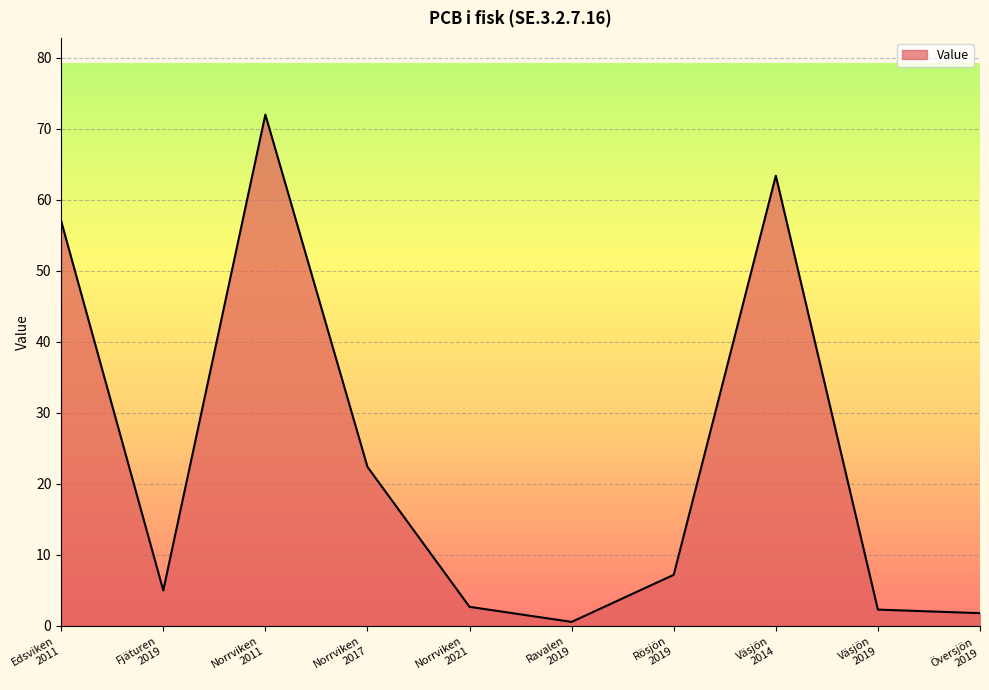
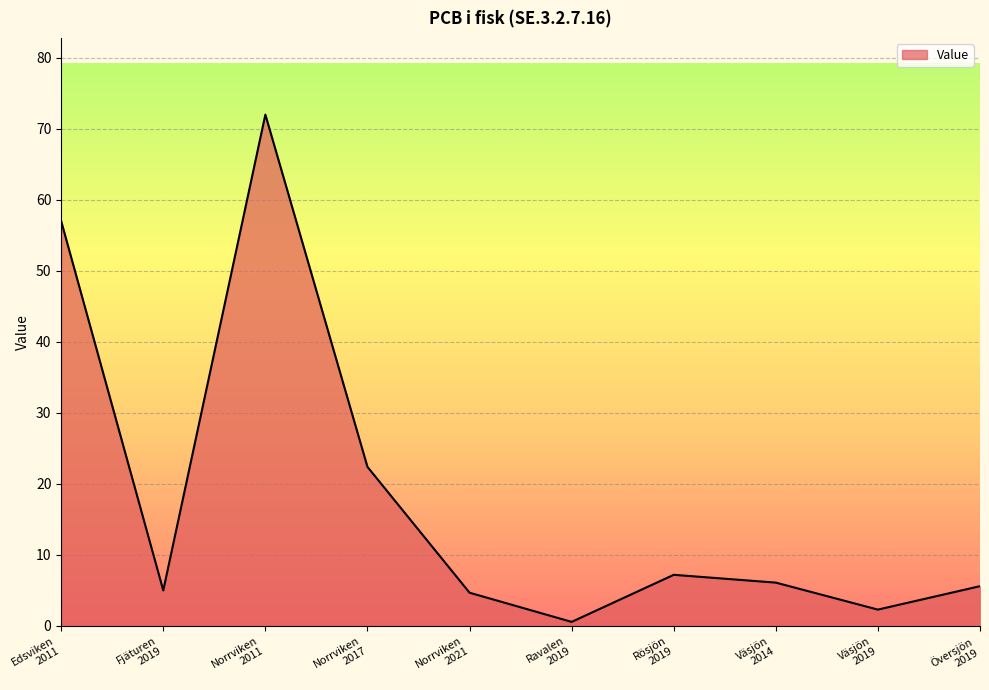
Norrviken 2021: 3 -> 5
Väsjön 2014: 63 -> 6
Översjön 2019: 2 -> 6
